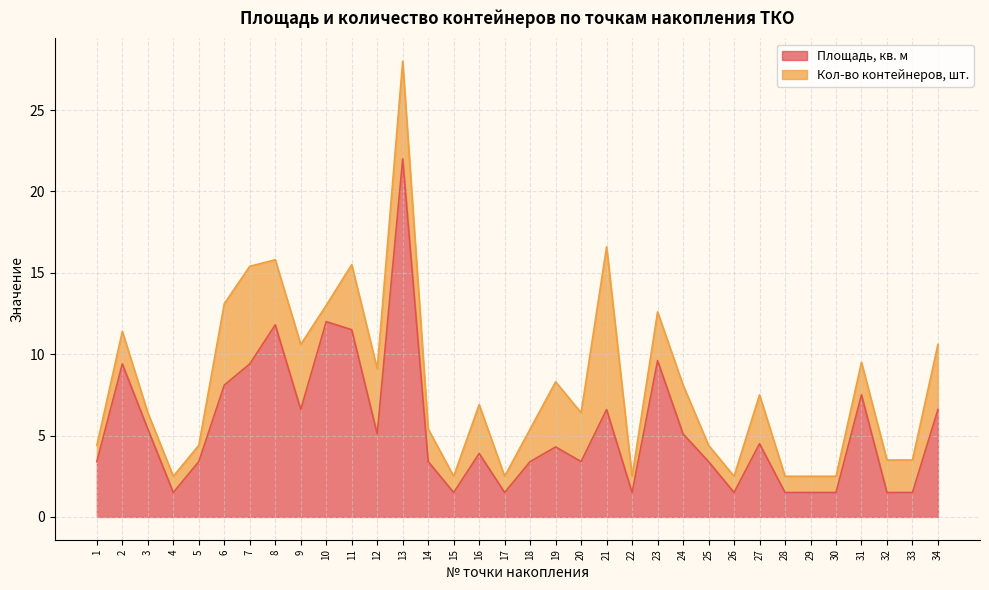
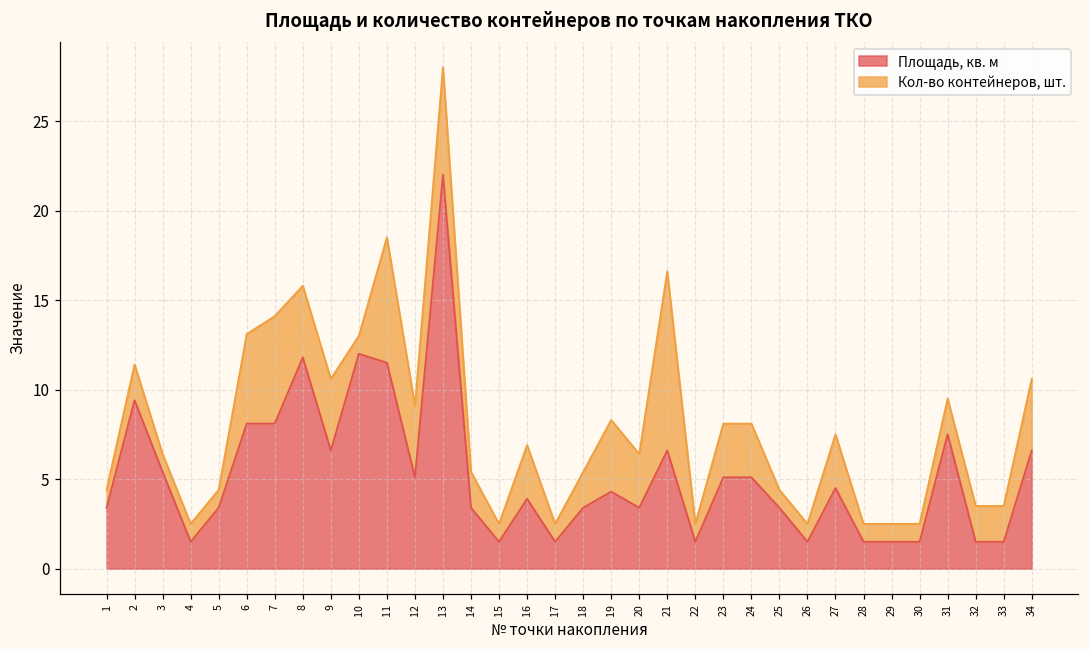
Площадь, кв. м, 7: 9.4 -> 8.1
Кол-во контейнеров, шт., 11: 4 -> 7
Площадь, кв. м, 23: 9.6 -> 5.1
